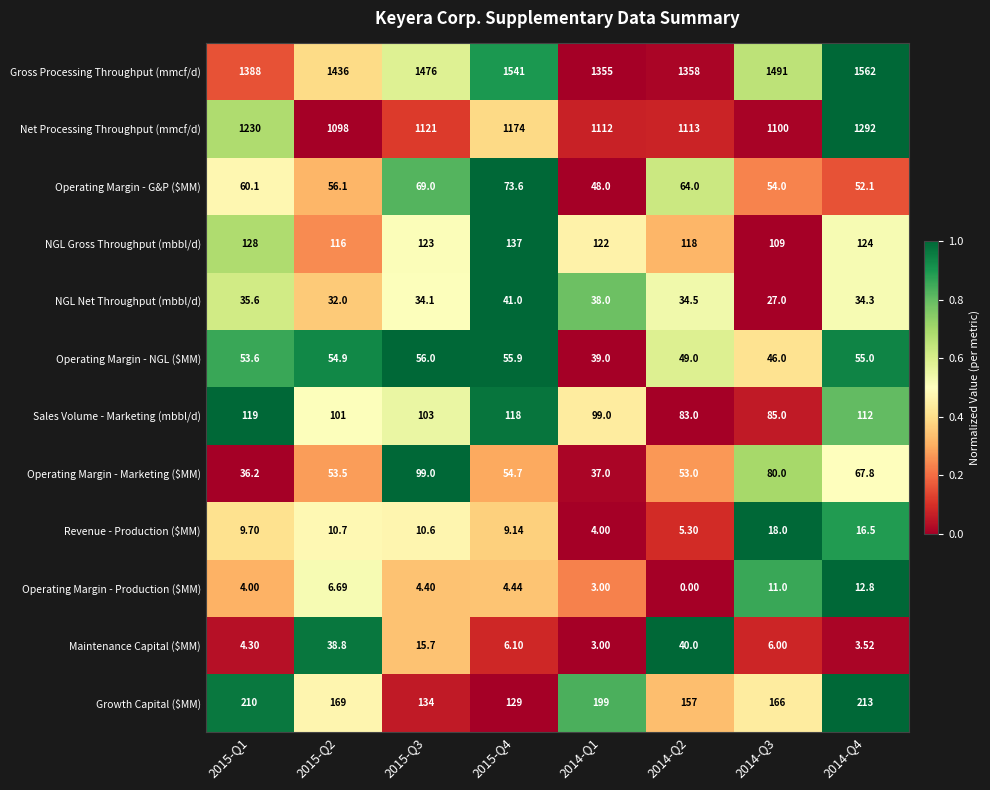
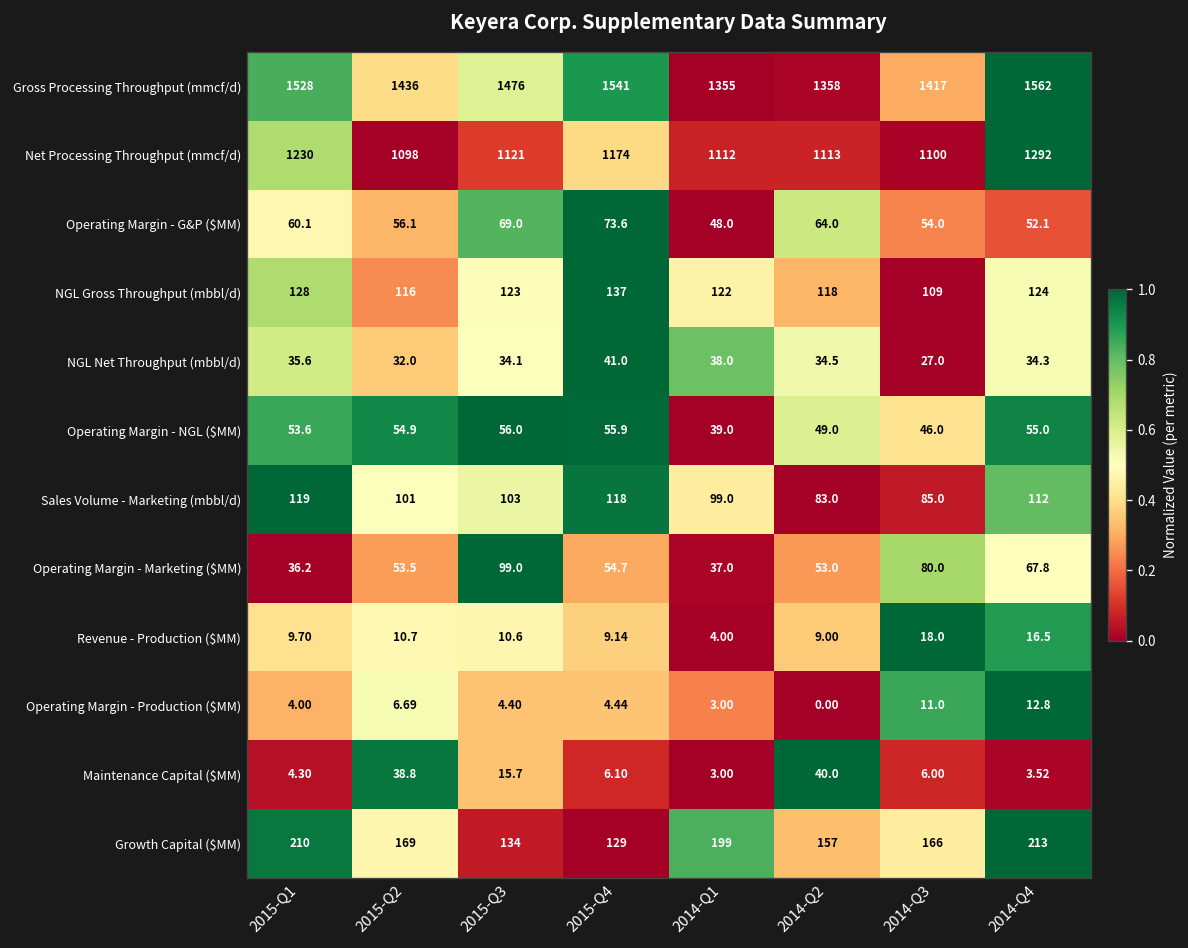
Gross Processing Throughput (mmcf/d), 2015-Q1: 1388 -> 1528
Gross Processing Throughput (mmcf/d), 2014-Q3: 1491 -> 1417
Revenue - Production ($MM), 2014-Q2: 5.30 -> 9.00
